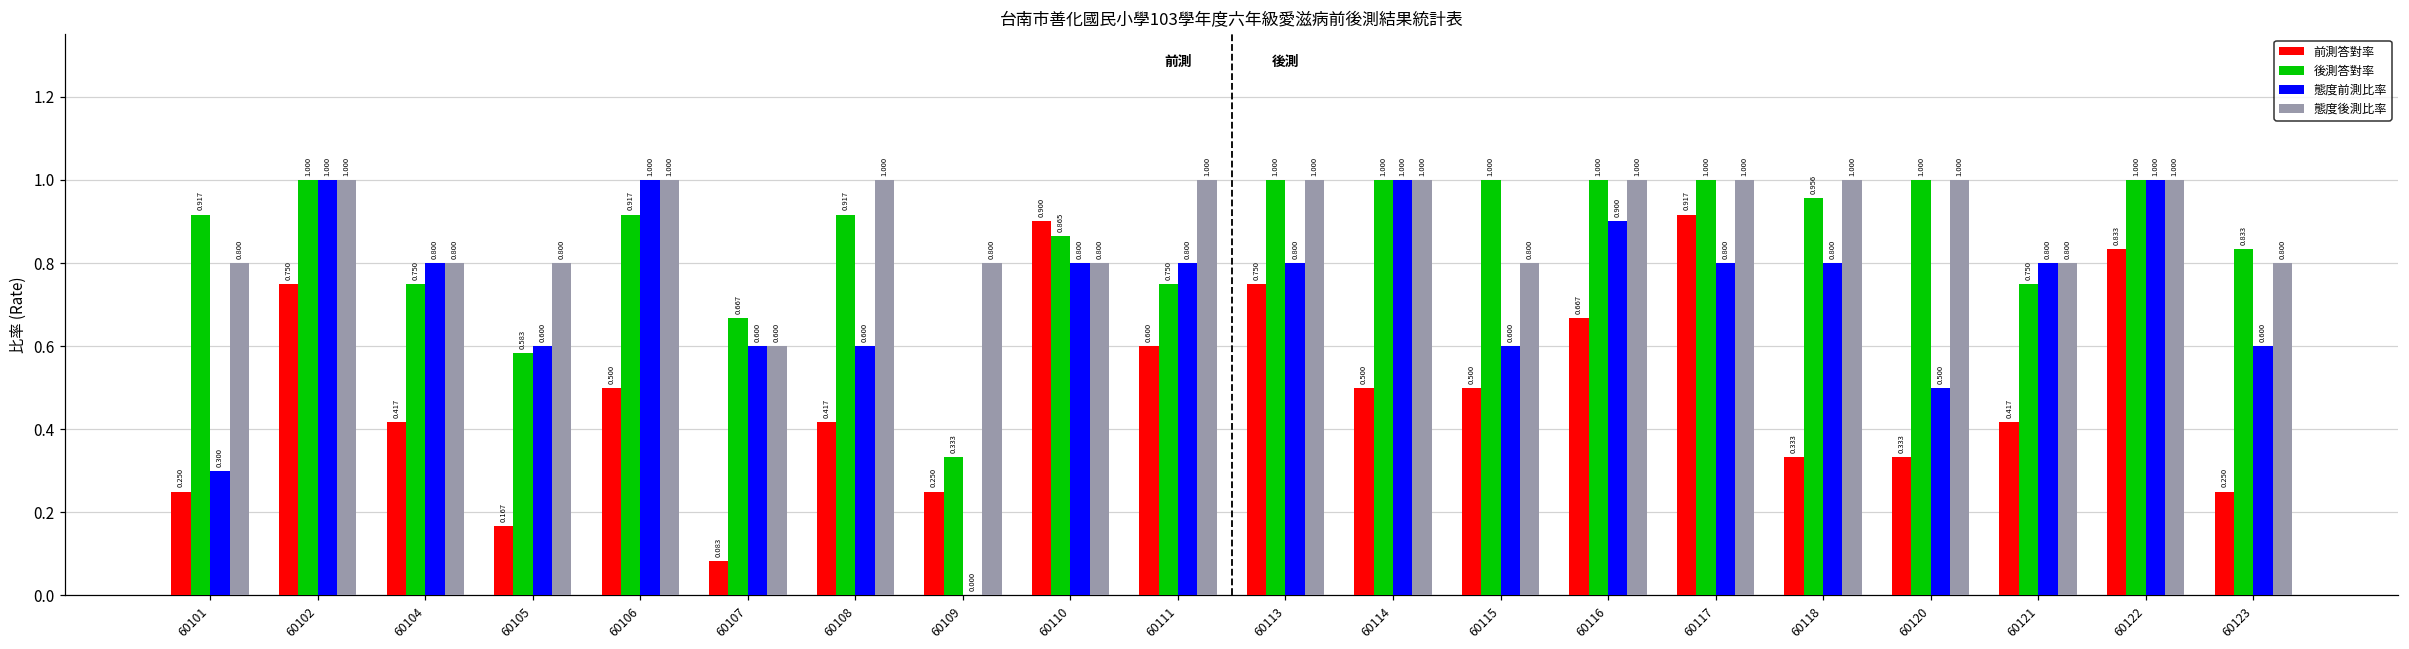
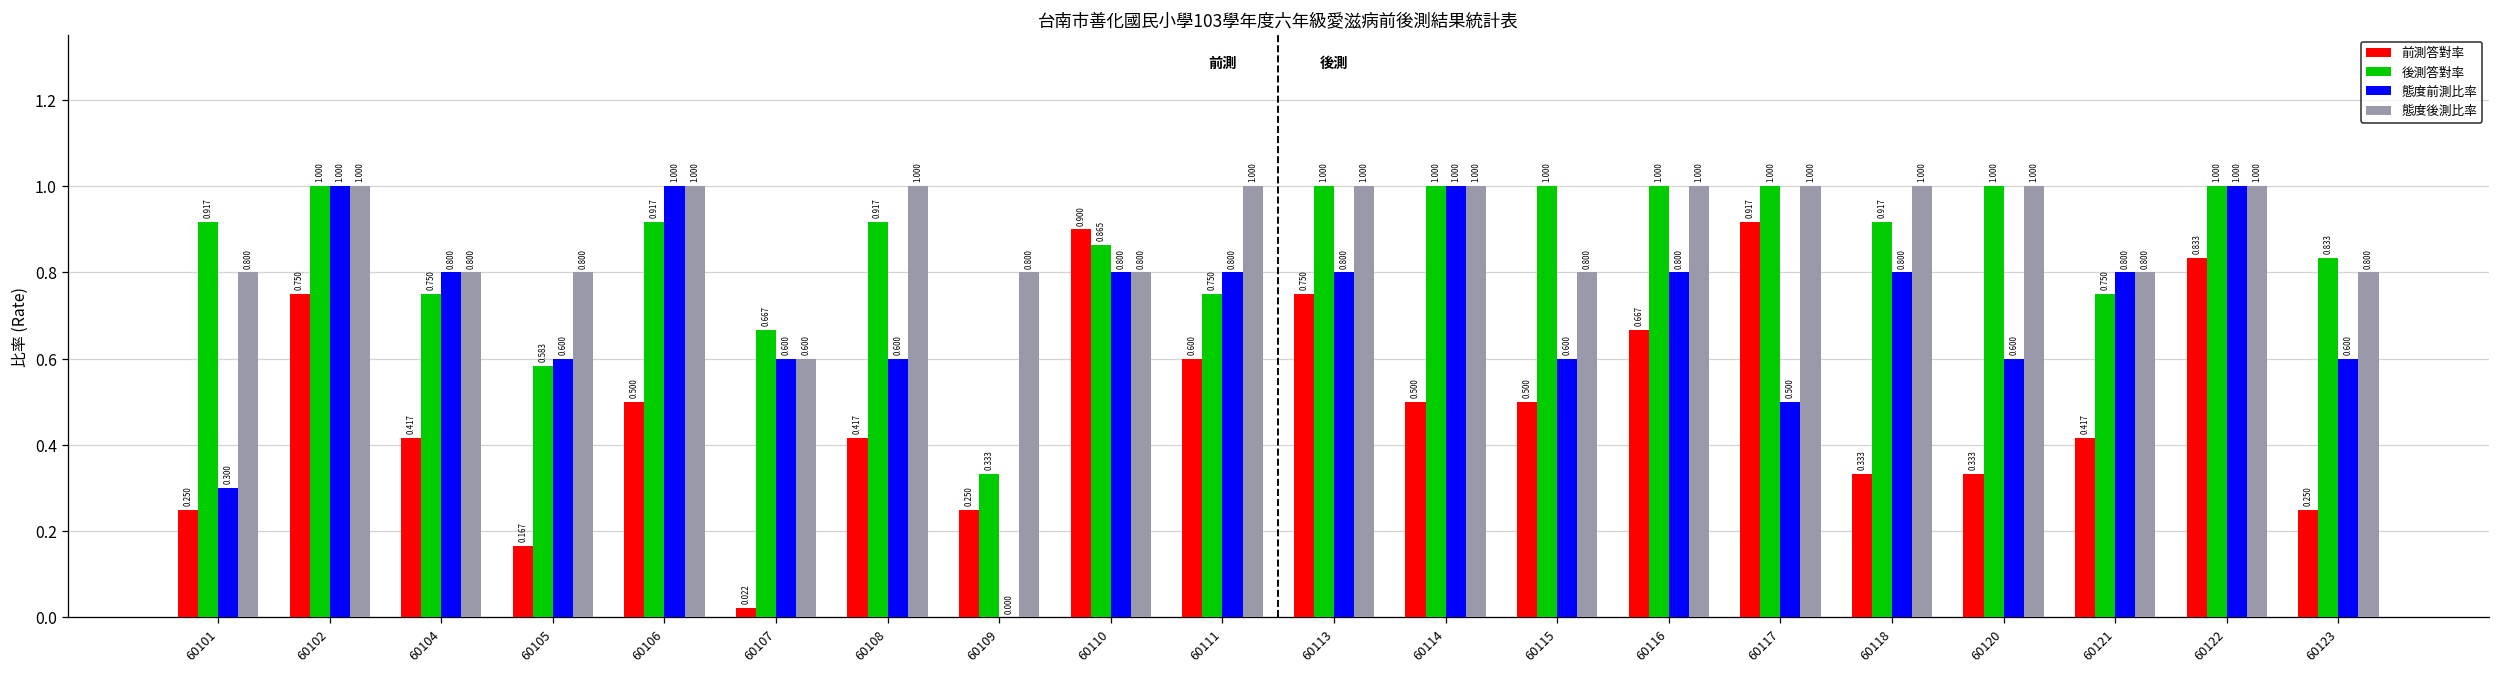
前測答對率, 60107: 0.083 -> 0.022
態度前測比率, 60116: 0.900 -> 0.800
態度前測比率, 60117: 0.800 -> 0.500
後測答對率, 60118: 0.956 -> 0.917
態度前測比率, 60120: 0.500 -> 0.600
